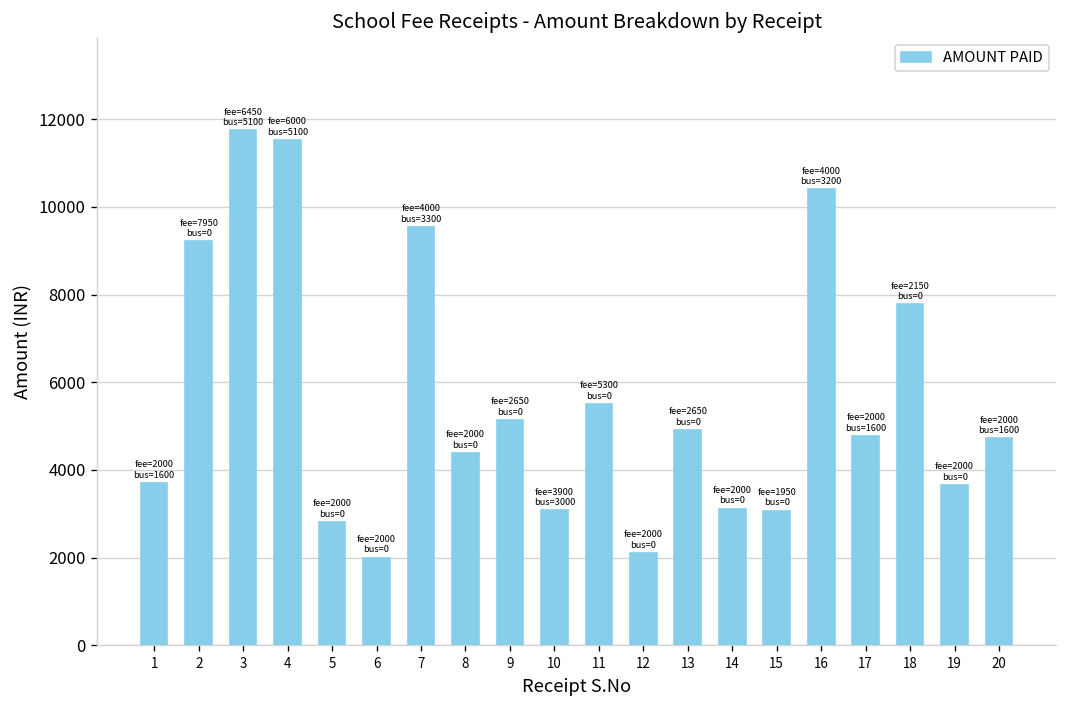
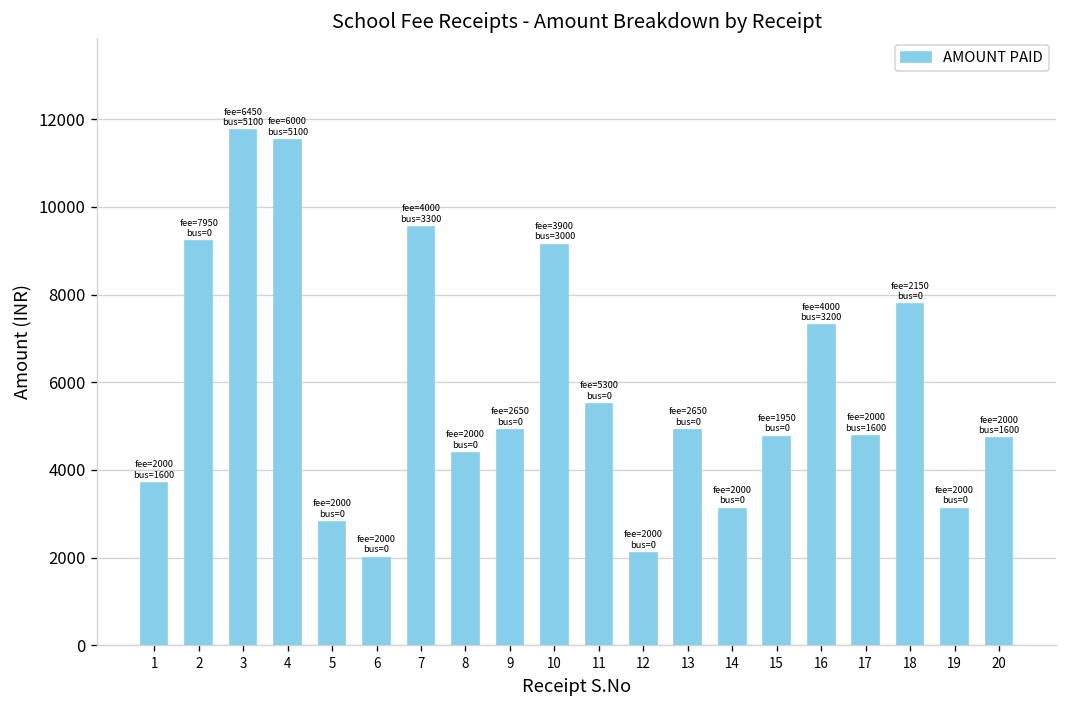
9: 5100 -> 4900
10: 3100 -> 9100
15: 3100 -> 4800
16: 10400 -> 7300
19: 3700 -> 3100
